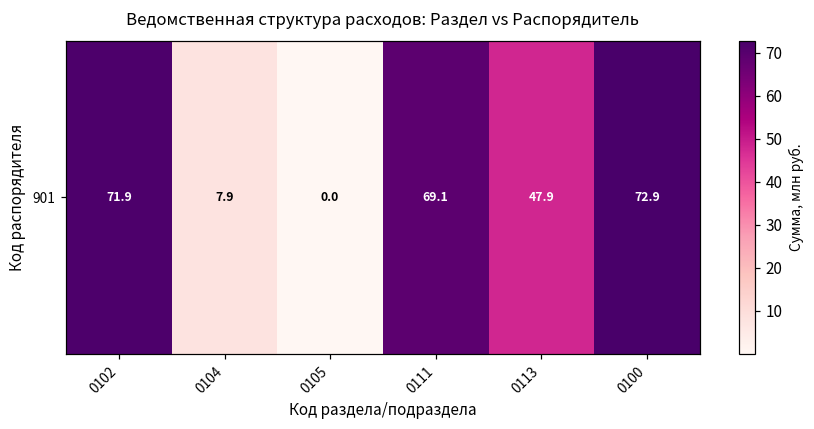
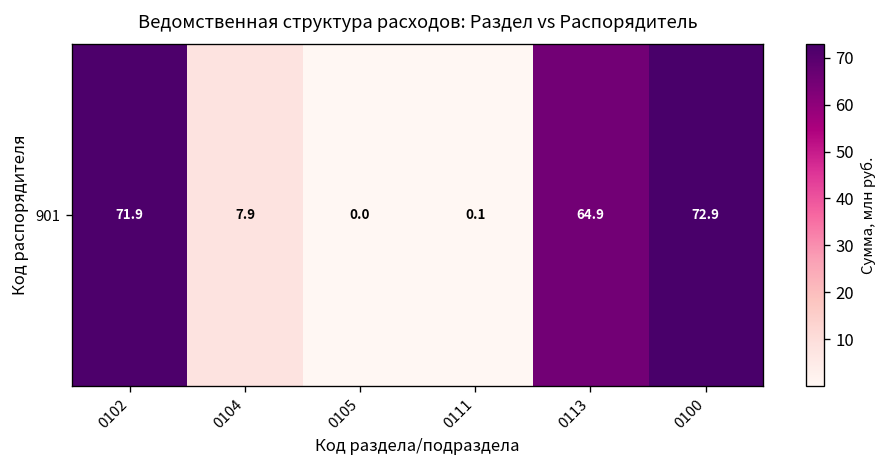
901, 0111: 69.1 -> 0.1
901, 0113: 47.9 -> 64.9
